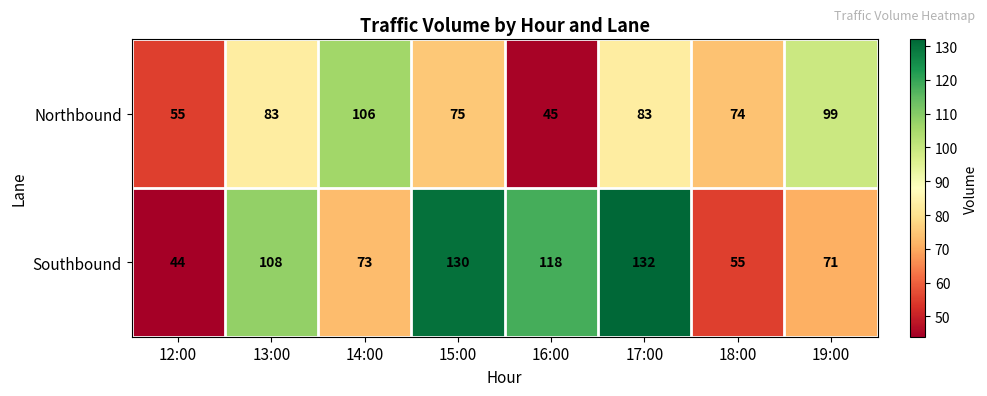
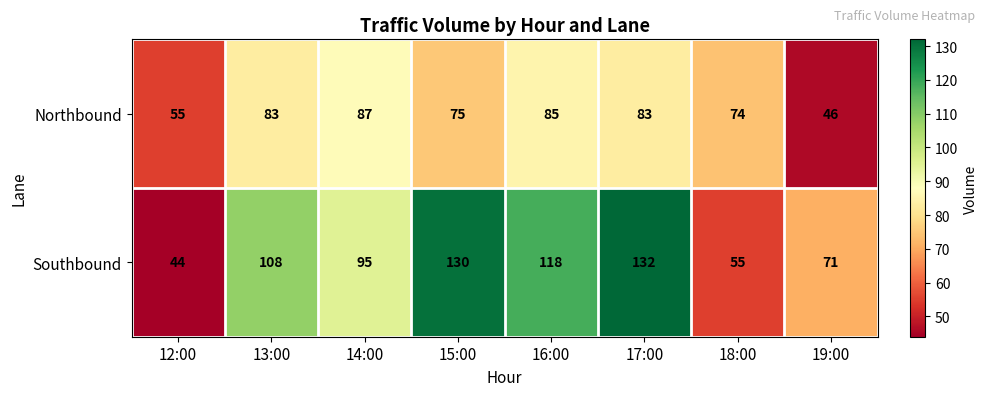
Northbound, 14:00: 106 -> 87
Northbound, 16:00: 45 -> 85
Northbound, 19:00: 99 -> 46
Southbound, 14:00: 73 -> 95
